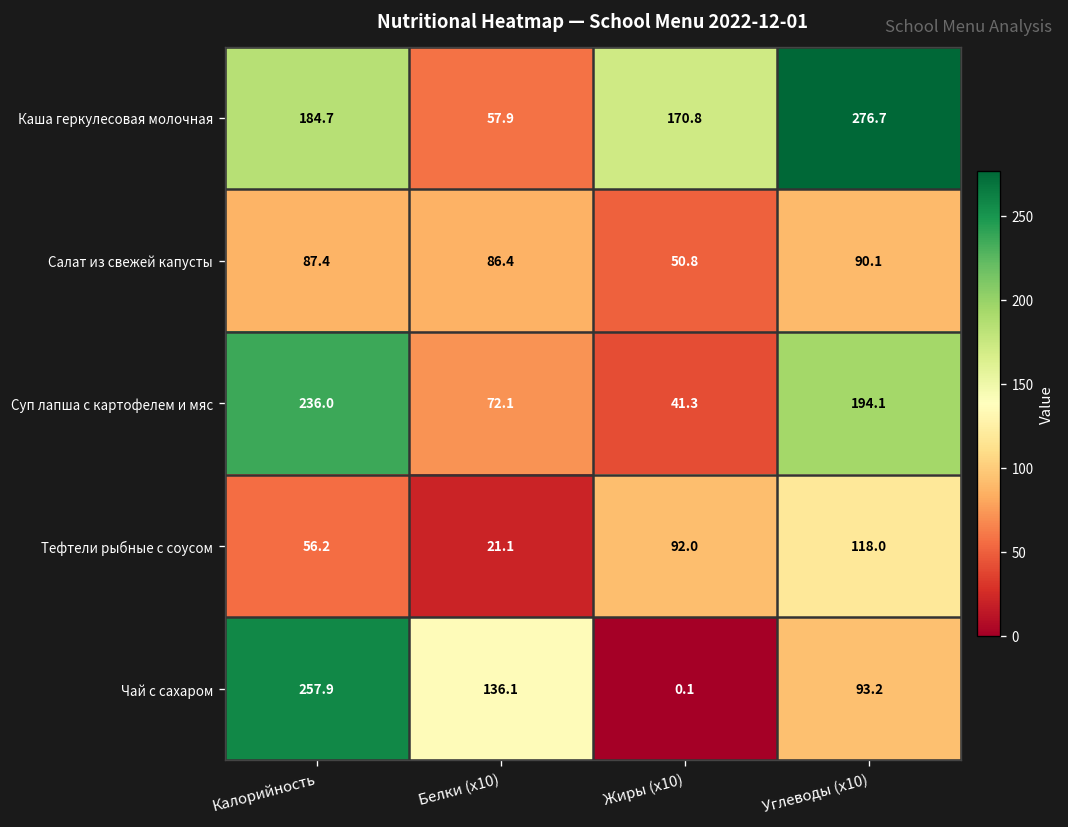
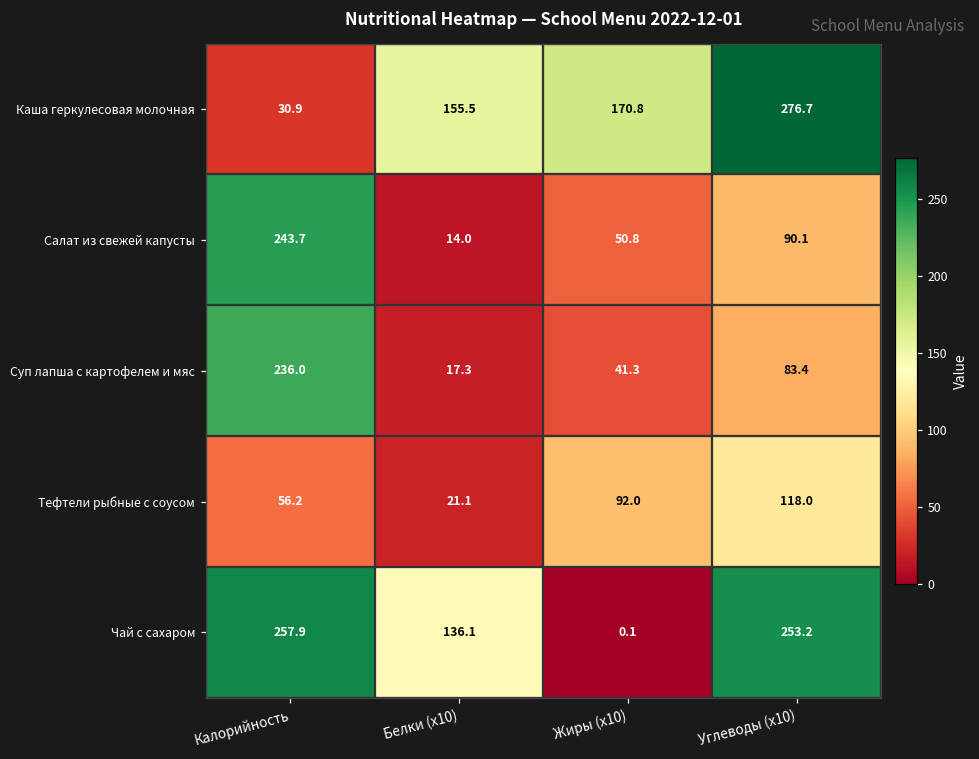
Каша геркулесовая молочная, Калорийность: 184.7 -> 30.9
Каша геркулесовая молочная, Белки (x10): 57.9 -> 155.5
Салат из свежей капусты, Калорийность: 87.4 -> 243.7
Салат из свежей капусты, Белки (x10): 86.4 -> 14.0
Суп лапша с картофелем и мяс, Белки (x10): 72.1 -> 17.3
Суп лапша с картофелем и мяс, Углеводы (x10): 194.1 -> 83.4
Чай с сахаром, Углеводы (x10): 93.2 -> 253.2
